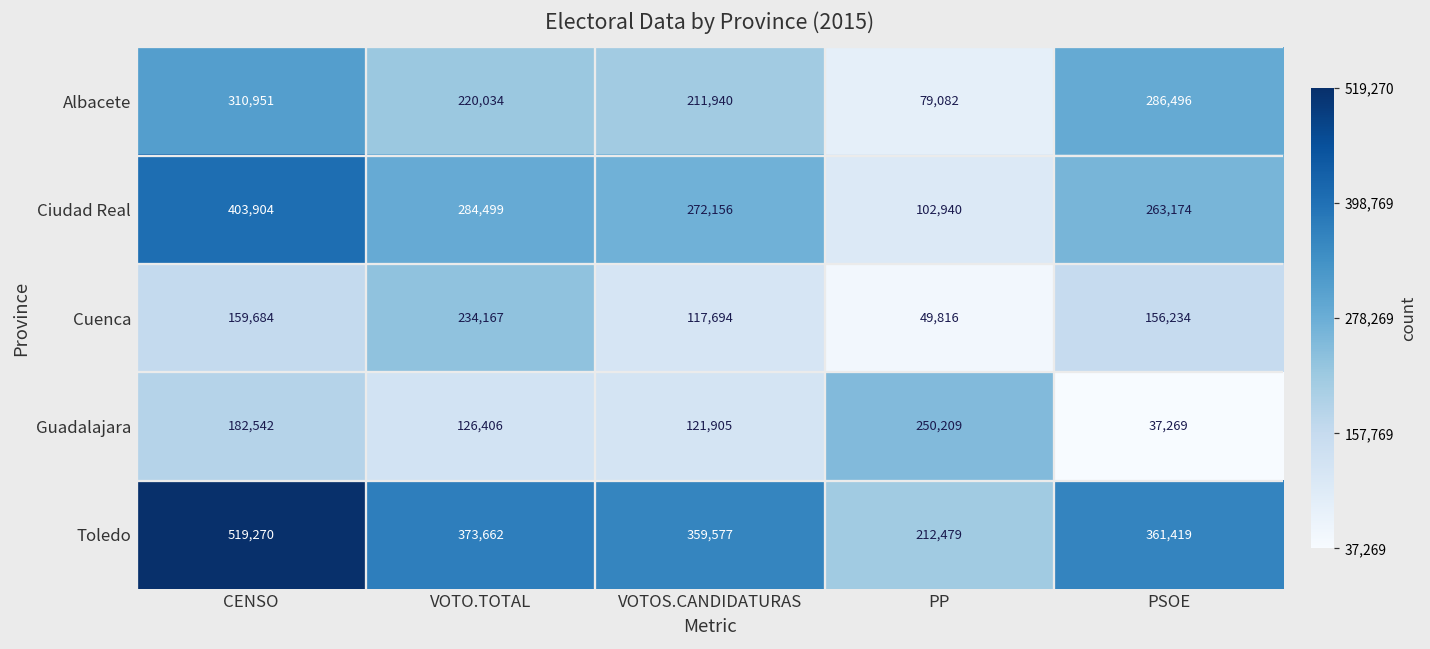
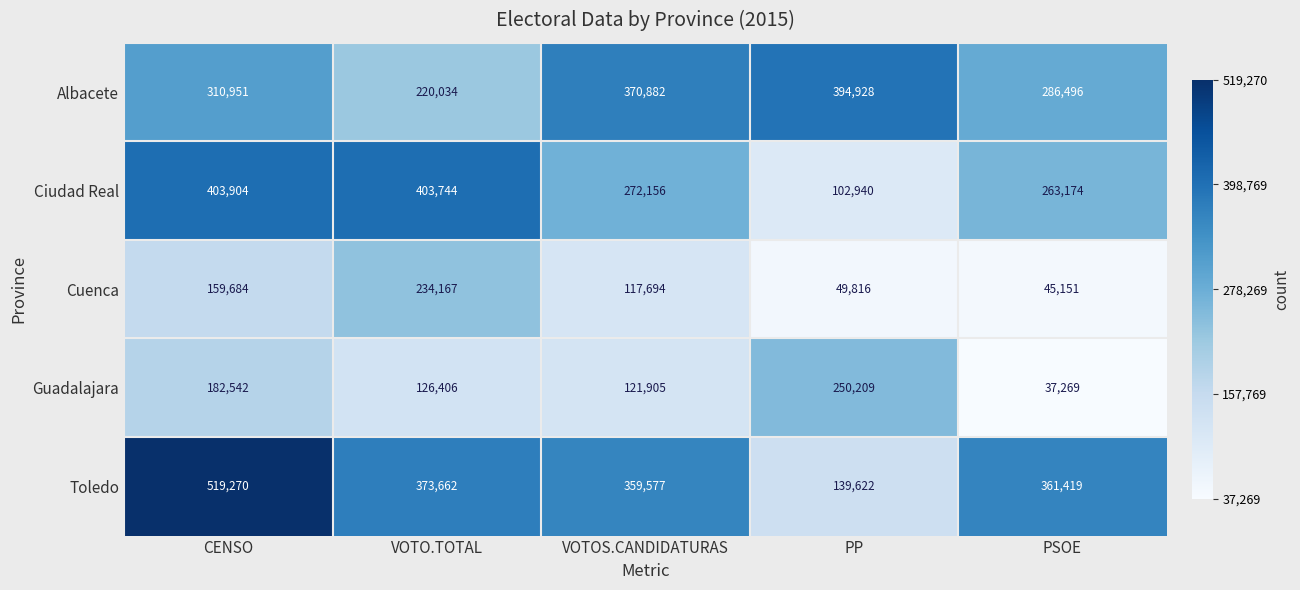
Albacete, VOTOS.CANDIDATURAS: 211,940 -> 370,882
Albacete, PP: 79,082 -> 394,928
Ciudad Real, VOTO.TOTAL: 284,499 -> 403,744
Cuenca, PSOE: 156,234 -> 45,151
Toledo, PP: 212,479 -> 139,622
